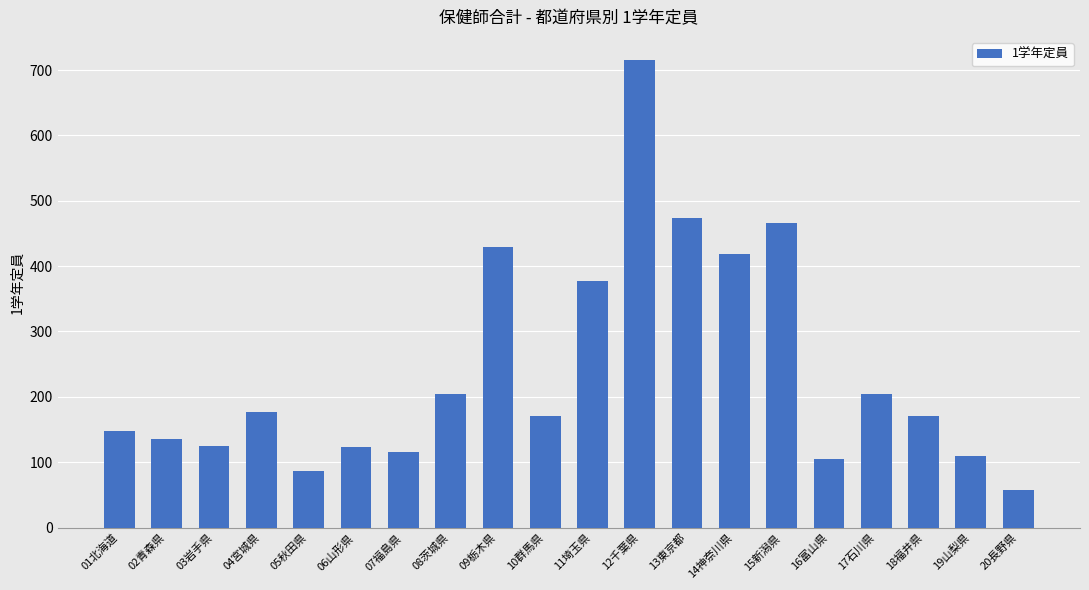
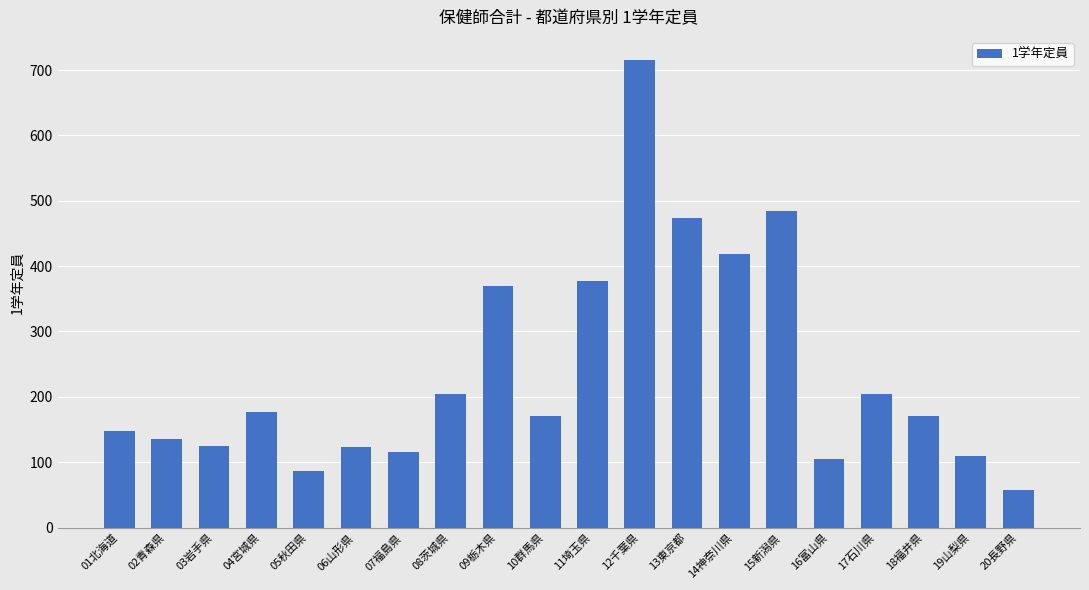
09栃木県: 430 -> 370
15新潟県: 470 -> 480
